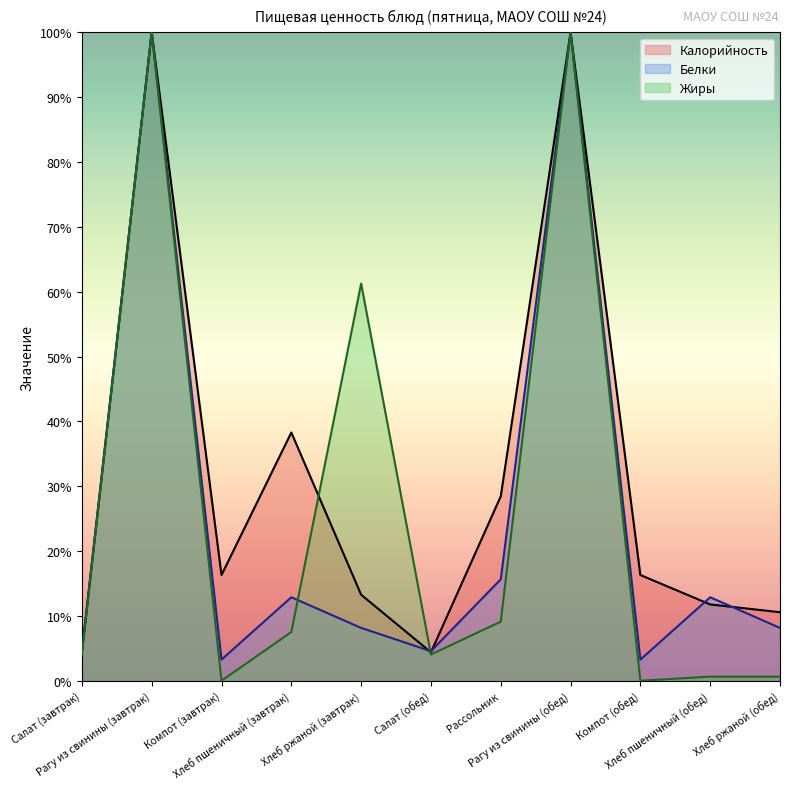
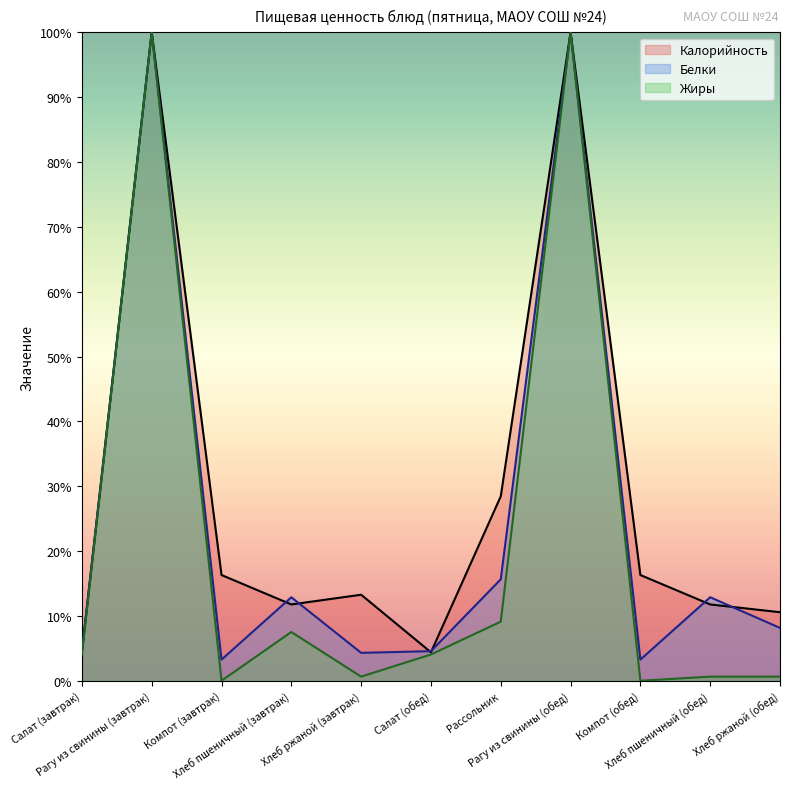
Калорийность, Хлеб пшеничный (завтрак): 38% -> 12%
Белки, Хлеб ржаной (завтрак): 8% -> 4%
Жиры, Хлеб ржаной (завтрак): 61% -> 1%
